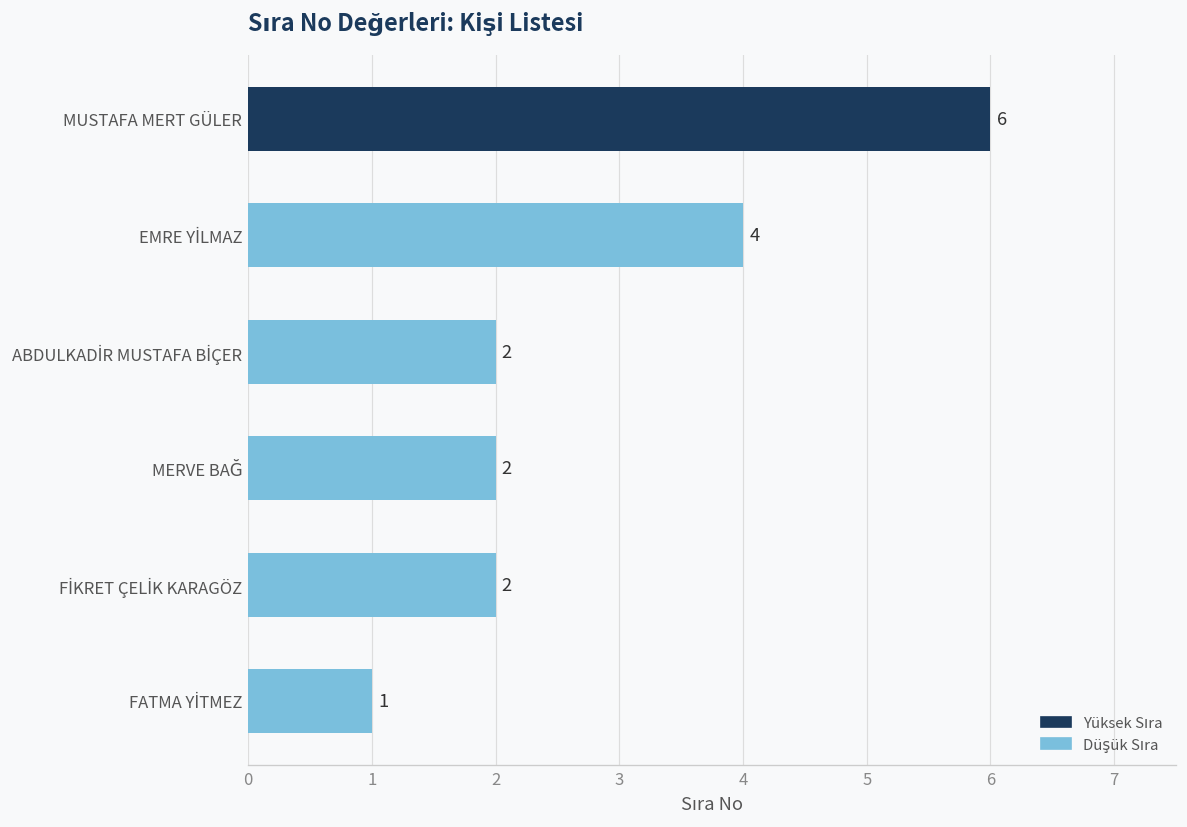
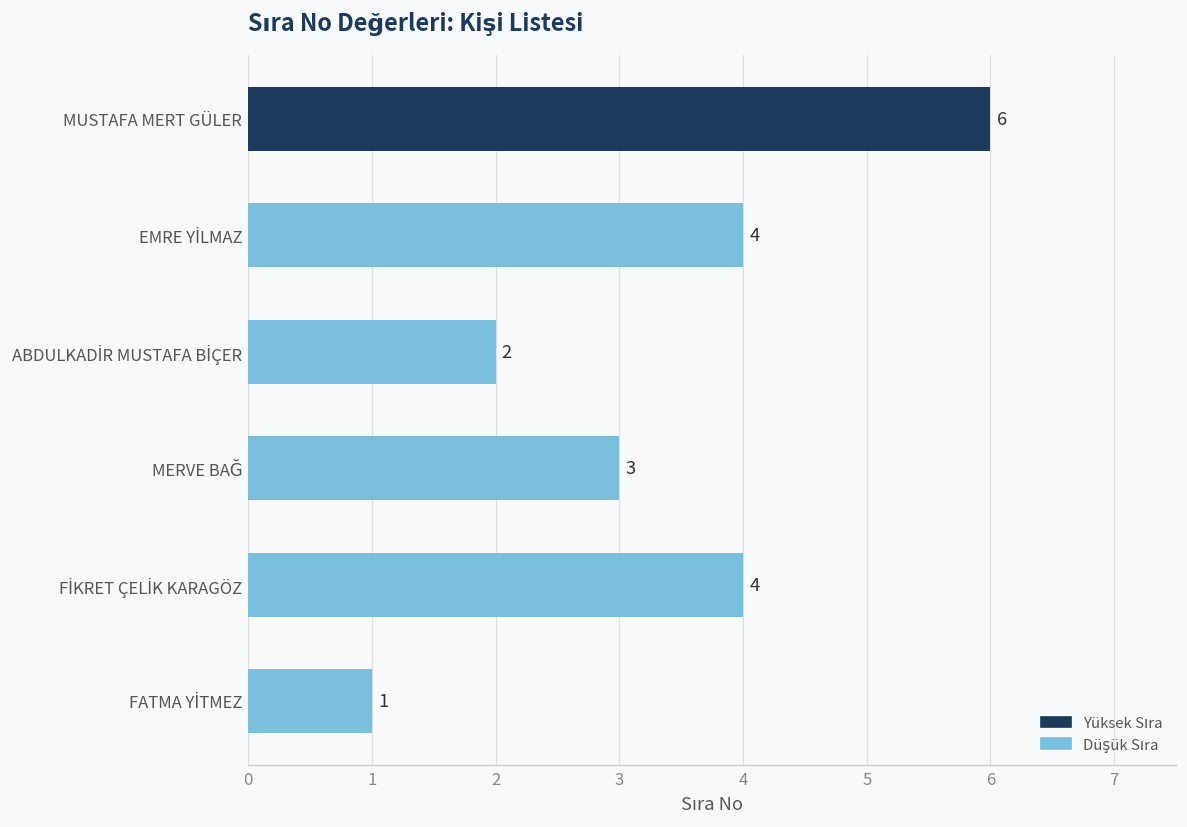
MERVE BAĞ: 2 -> 3
FİKRET ÇELİK KARAGÖZ: 2 -> 4
